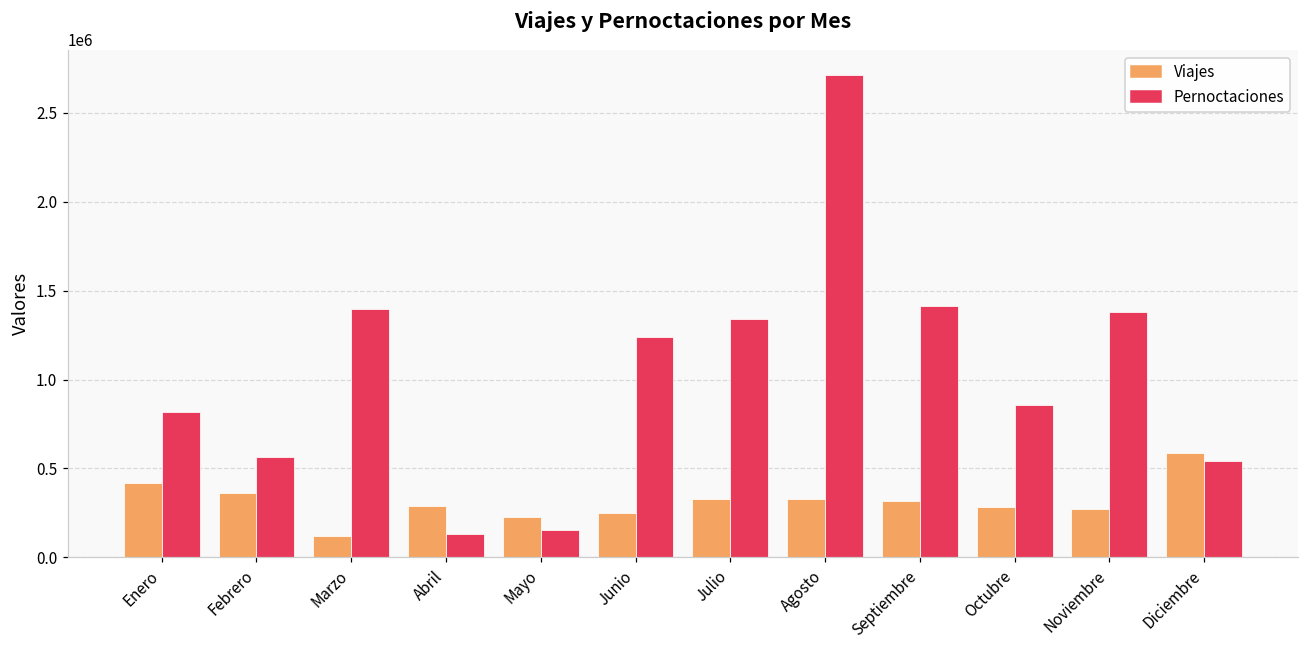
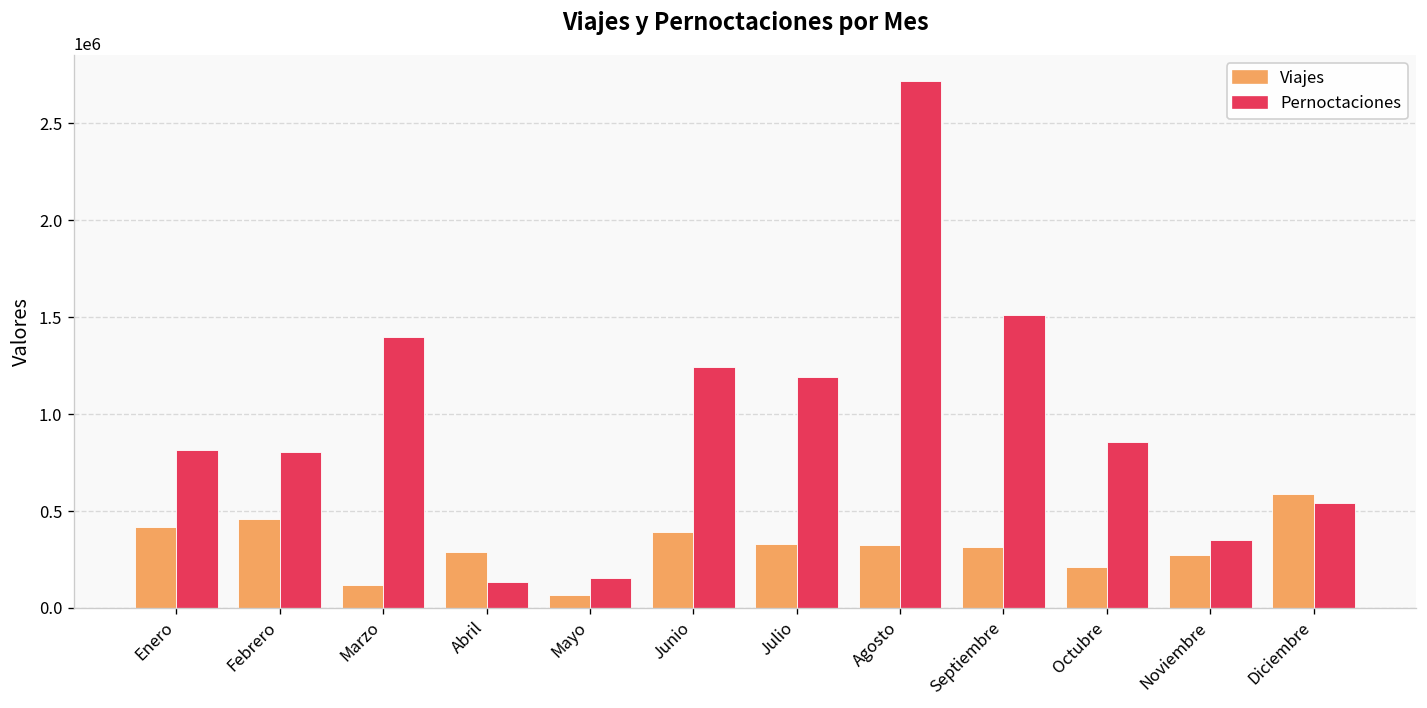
Viajes, Febrero: 360000 -> 460000
Pernoctaciones, Febrero: 570000 -> 810000
Viajes, Mayo: 230000 -> 70000
Viajes, Junio: 250000 -> 390000
Pernoctaciones, Julio: 1340000 -> 1190000
Pernoctaciones, Septiembre: 1410000 -> 1510000
Viajes, Octubre: 280000 -> 210000
Pernoctaciones, Noviembre: 1380000 -> 350000
